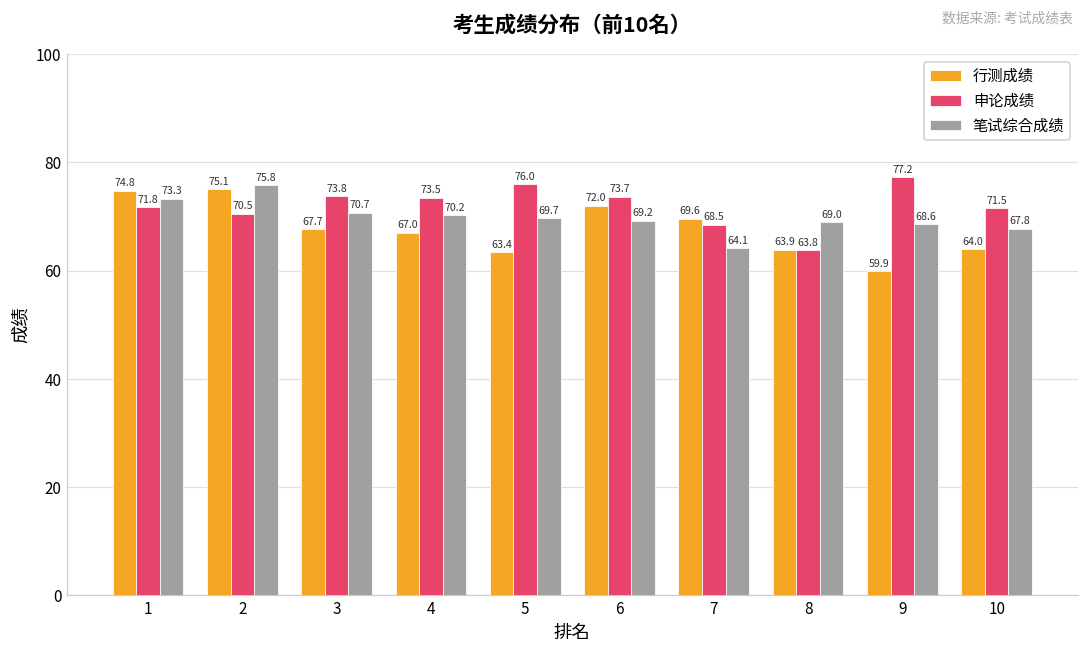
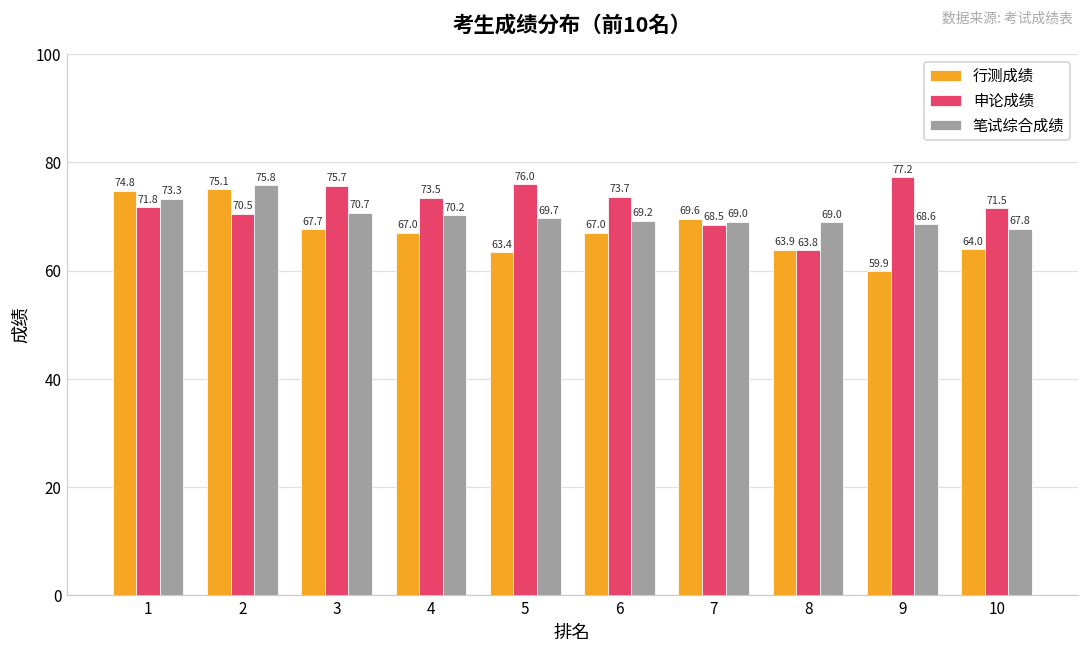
申论成绩, 3: 73.8 -> 75.7
行测成绩, 6: 72.0 -> 67.0
笔试综合成绩, 7: 64.1 -> 69.0
